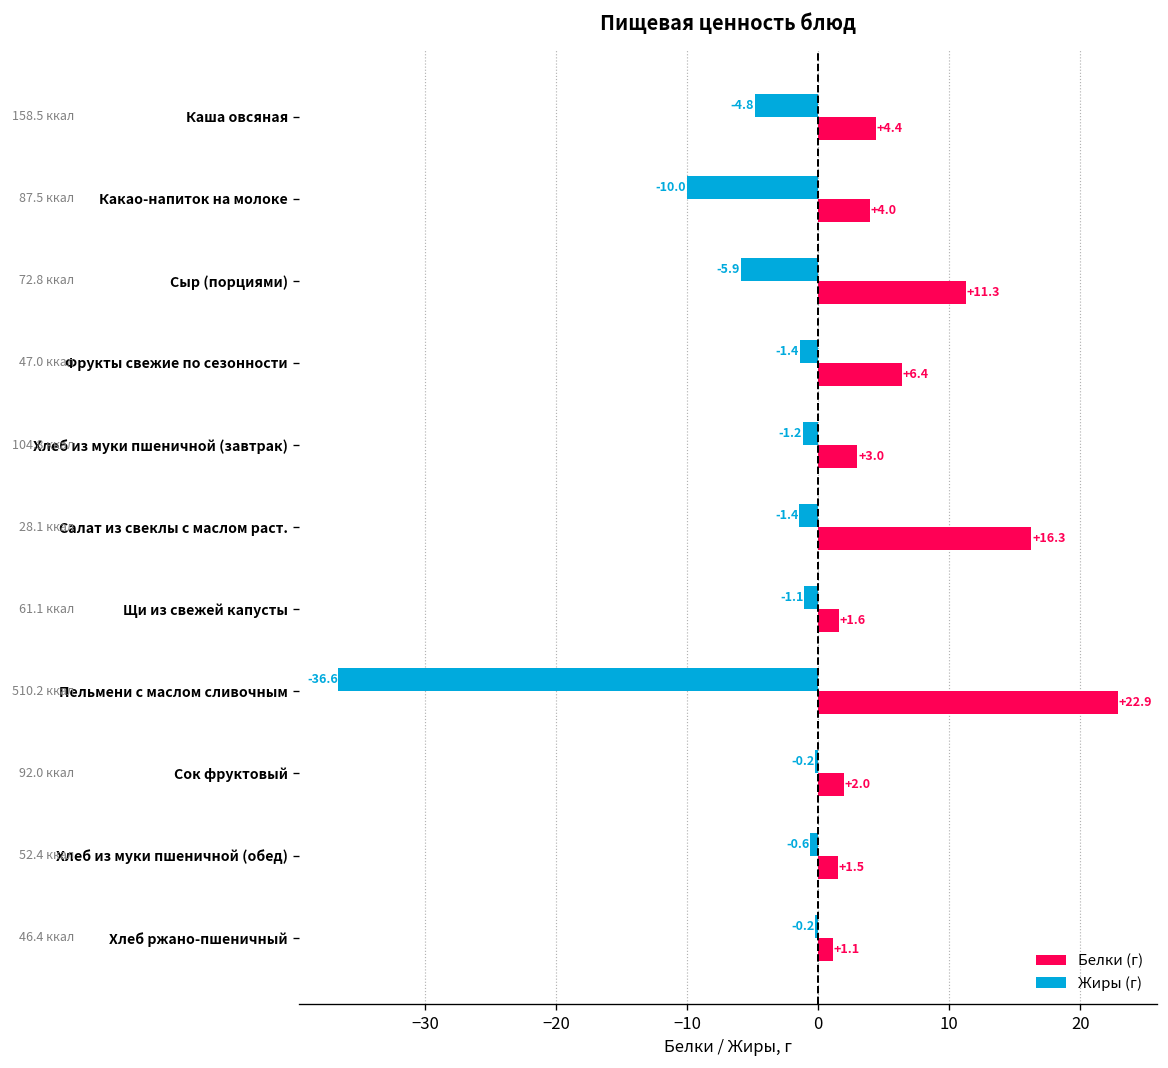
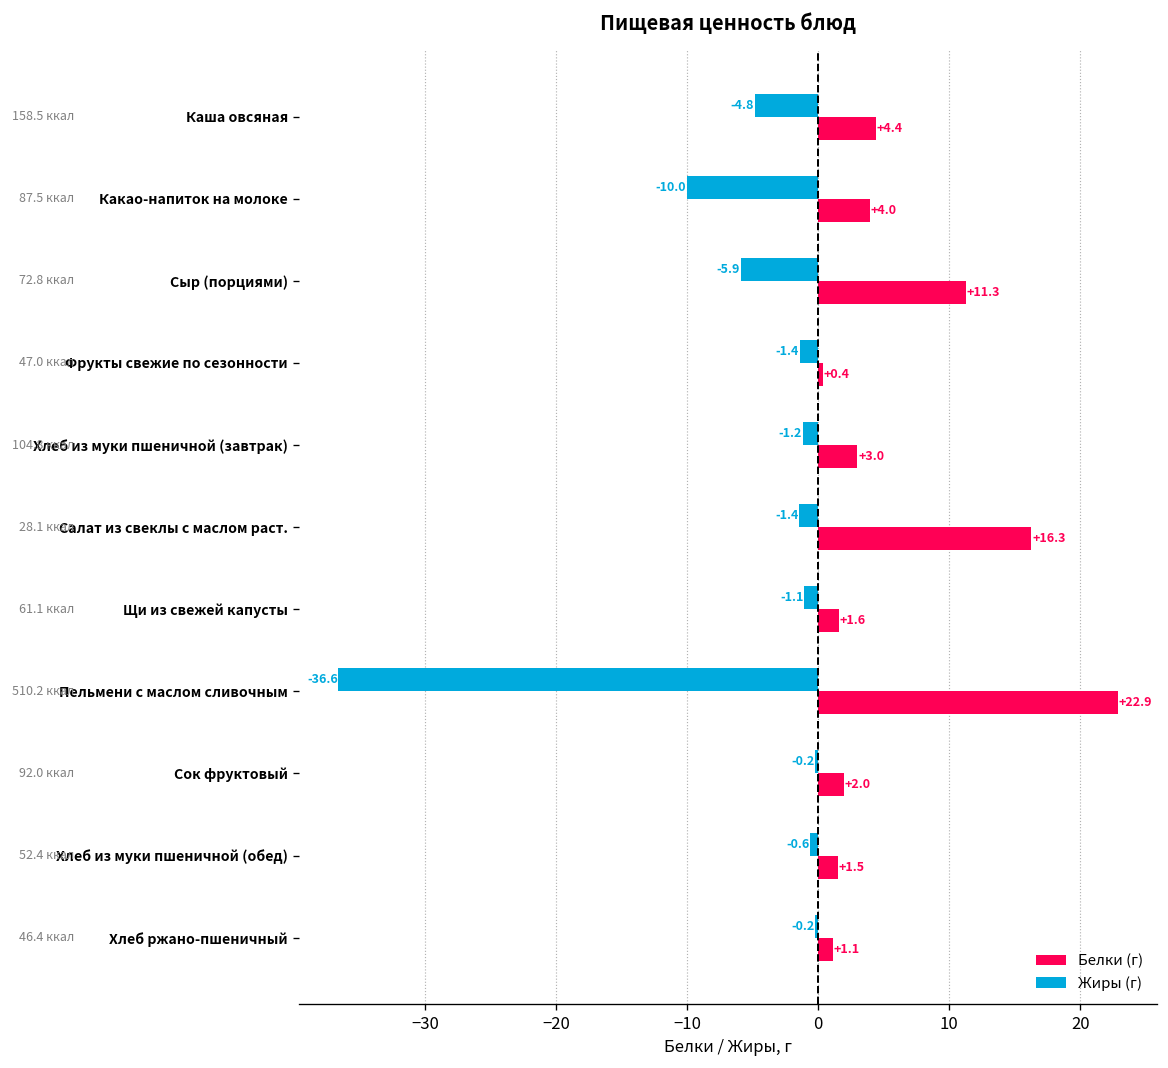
Белки (г), Фрукты свежие по сезонности: +6.4 -> +0.4
